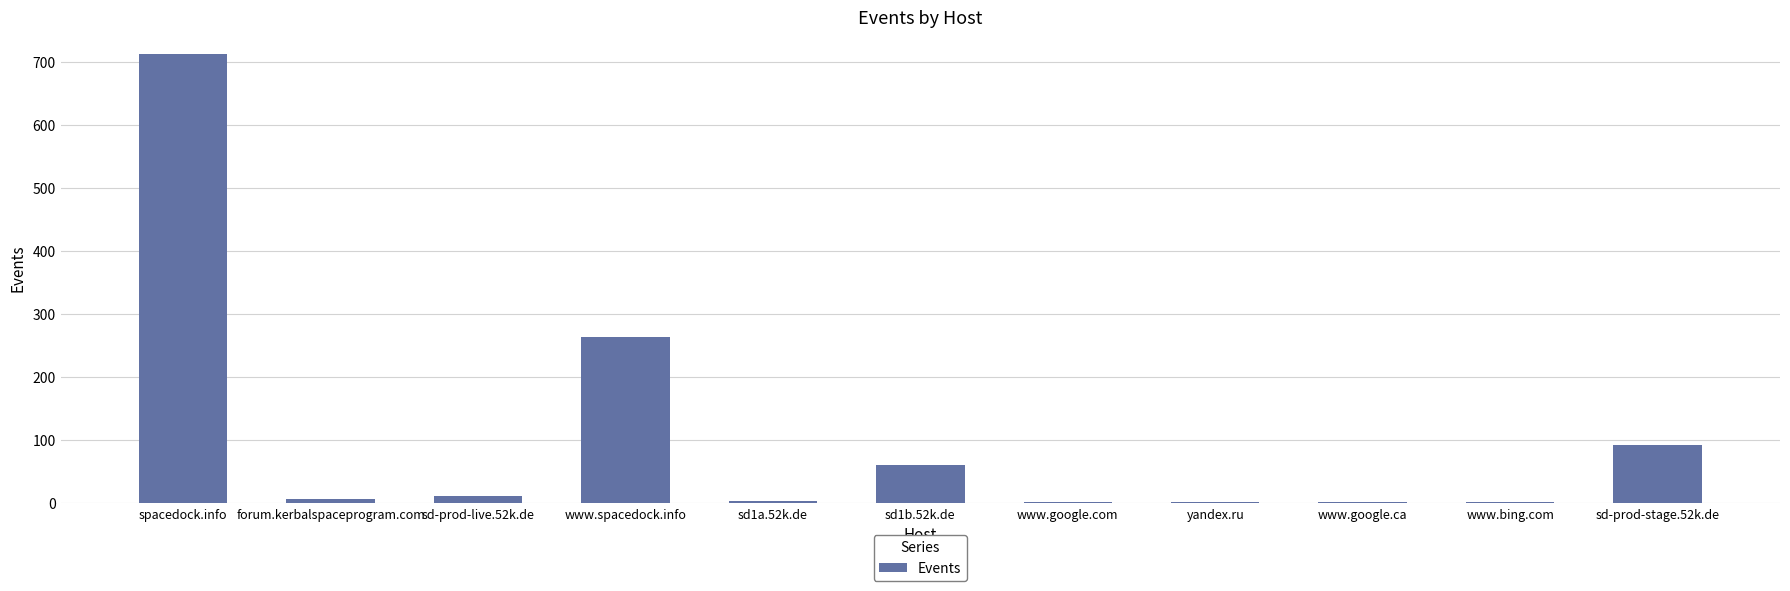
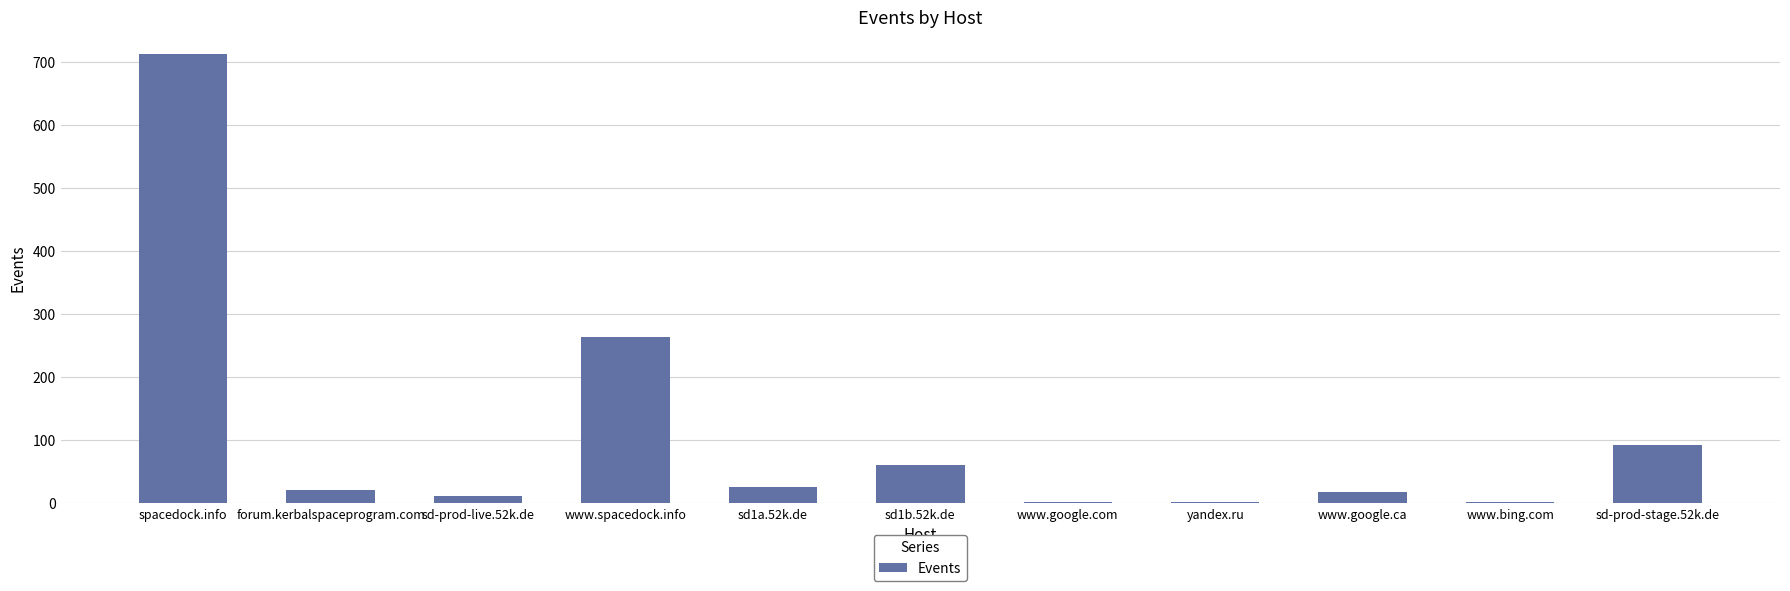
forum.kerbalspaceprogram.com: 10 -> 20
sd1a.52k.de: 0 -> 30
www.google.ca: 0 -> 20
